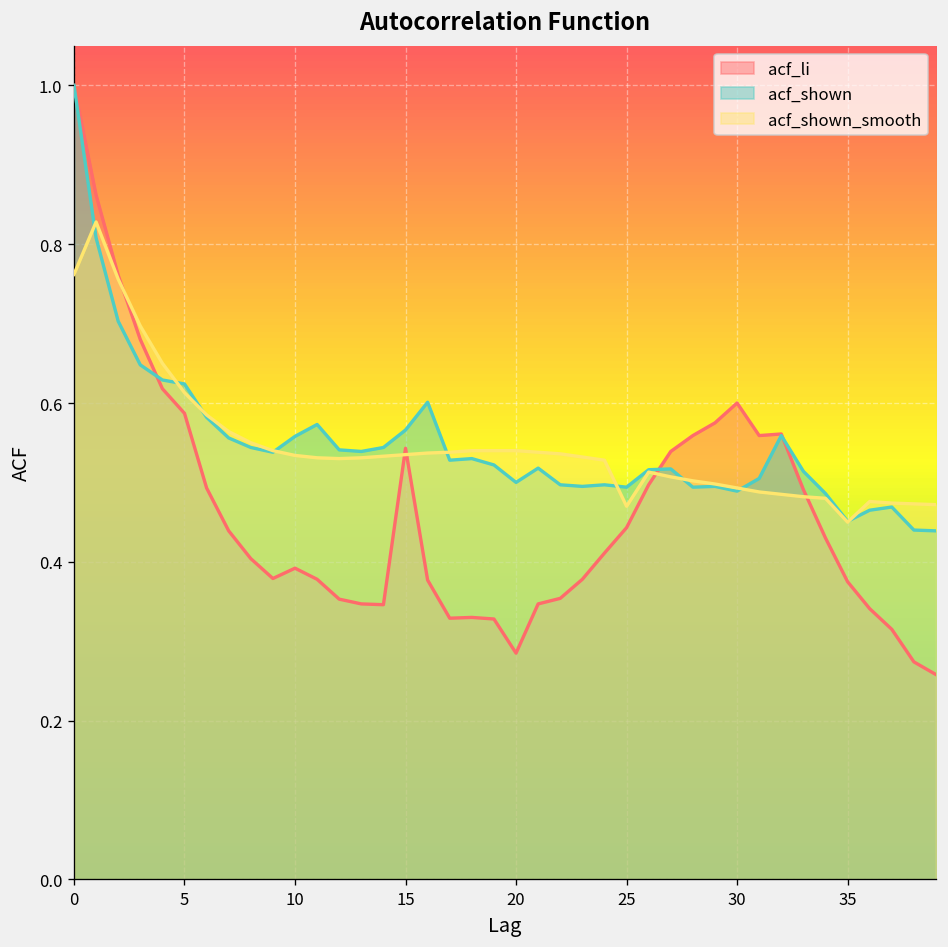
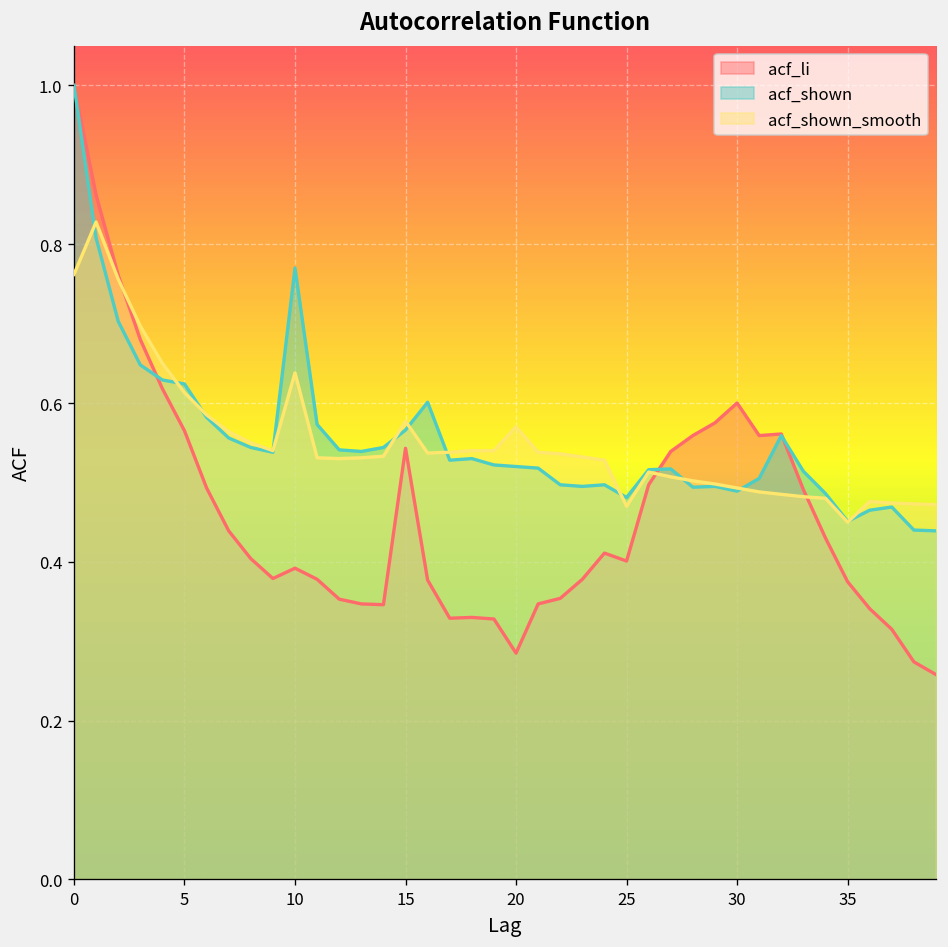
acf_li, 5: 0.59 -> 0.57
acf_shown, 10: 0.56 -> 0.77
acf_shown_smooth, 10: 0.53 -> 0.64
acf_shown_smooth, 15: 0.54 -> 0.58
acf_shown, 20: 0.50 -> 0.52
acf_shown_smooth, 20: 0.54 -> 0.57
acf_li, 25: 0.44 -> 0.40
acf_shown, 25: 0.49 -> 0.48
